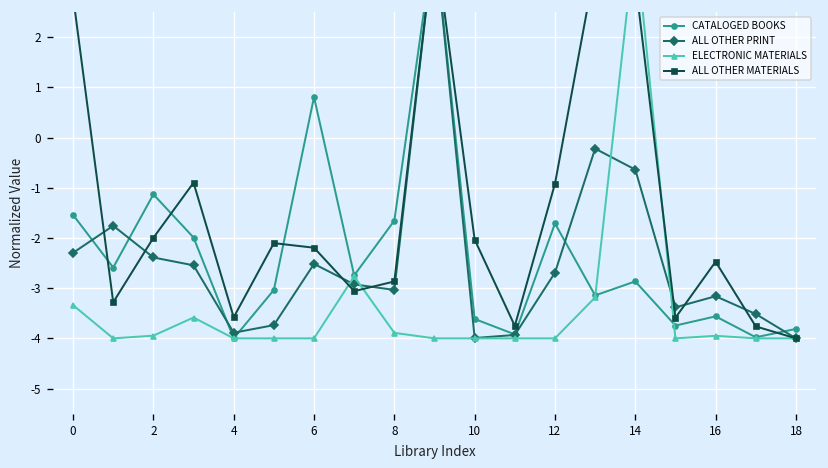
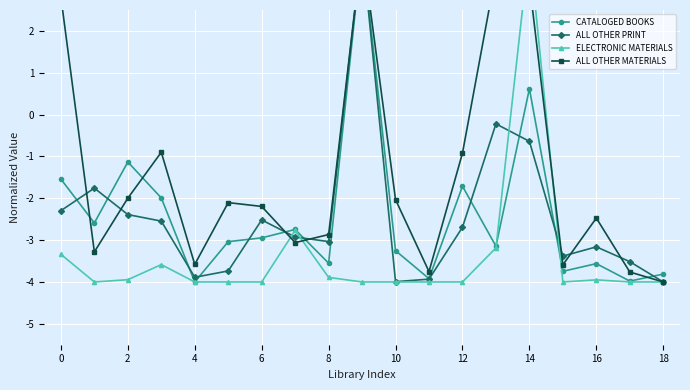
CATALOGED BOOKS, 6: 0.8 -> -2.9
CATALOGED BOOKS, 8: -1.7 -> -3.6
CATALOGED BOOKS, 10: -3.6 -> -3.3
CATALOGED BOOKS, 14: -2.9 -> 0.6
